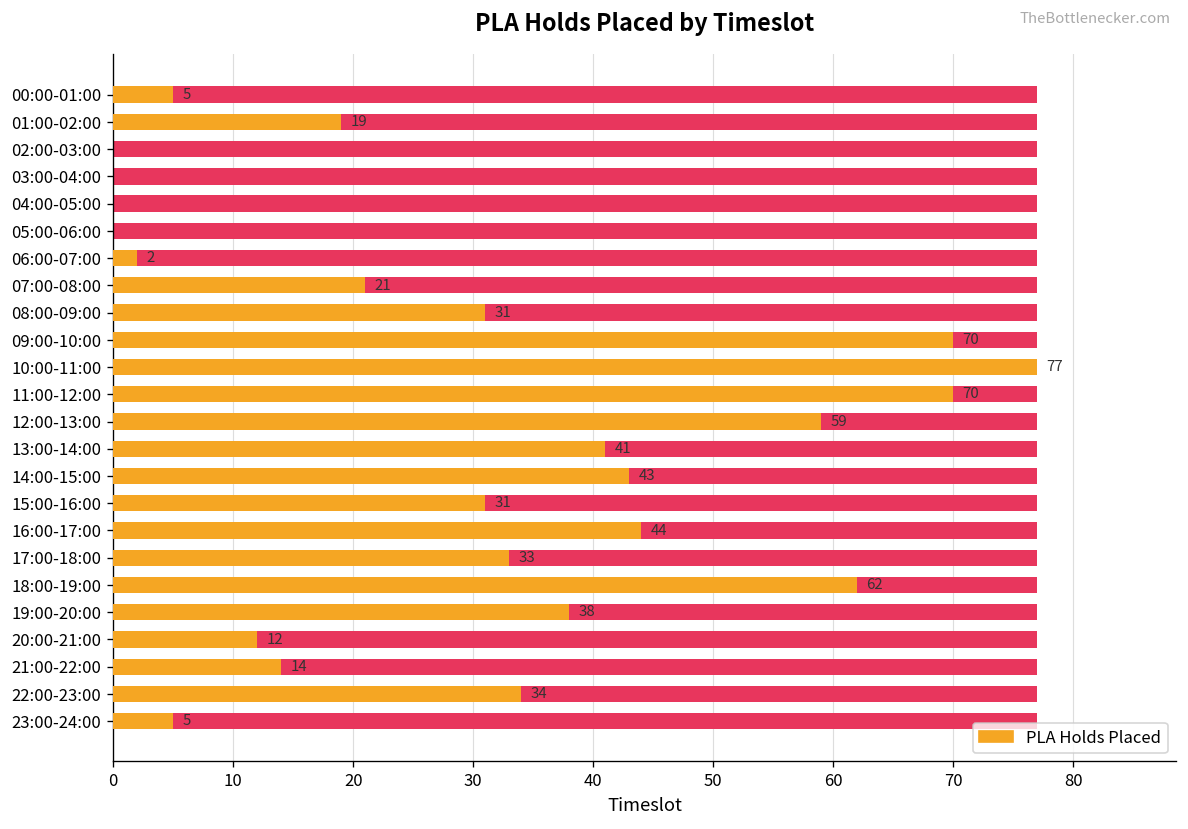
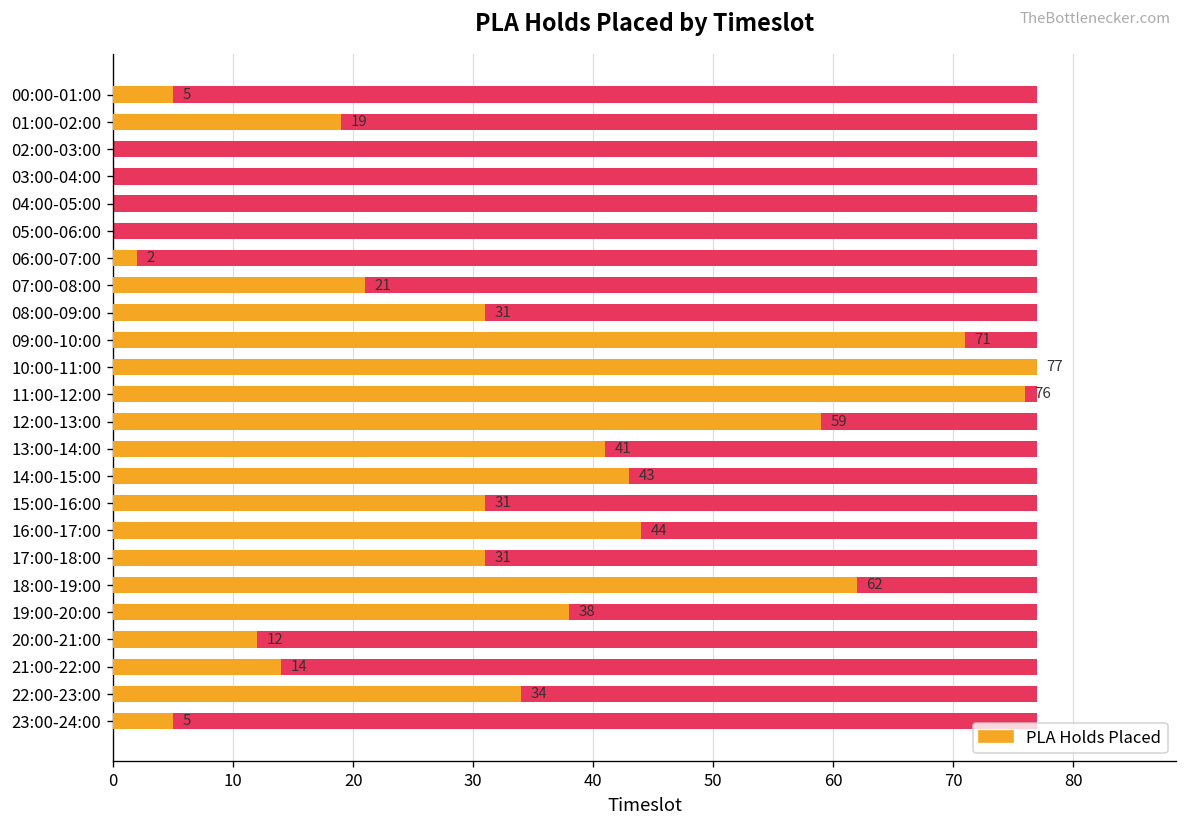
PLA Holds Placed, 09:00-10:00: 70 -> 71
PLA Holds Placed, 11:00-12:00: 70 -> 76
PLA Holds Placed, 17:00-18:00: 33 -> 31
